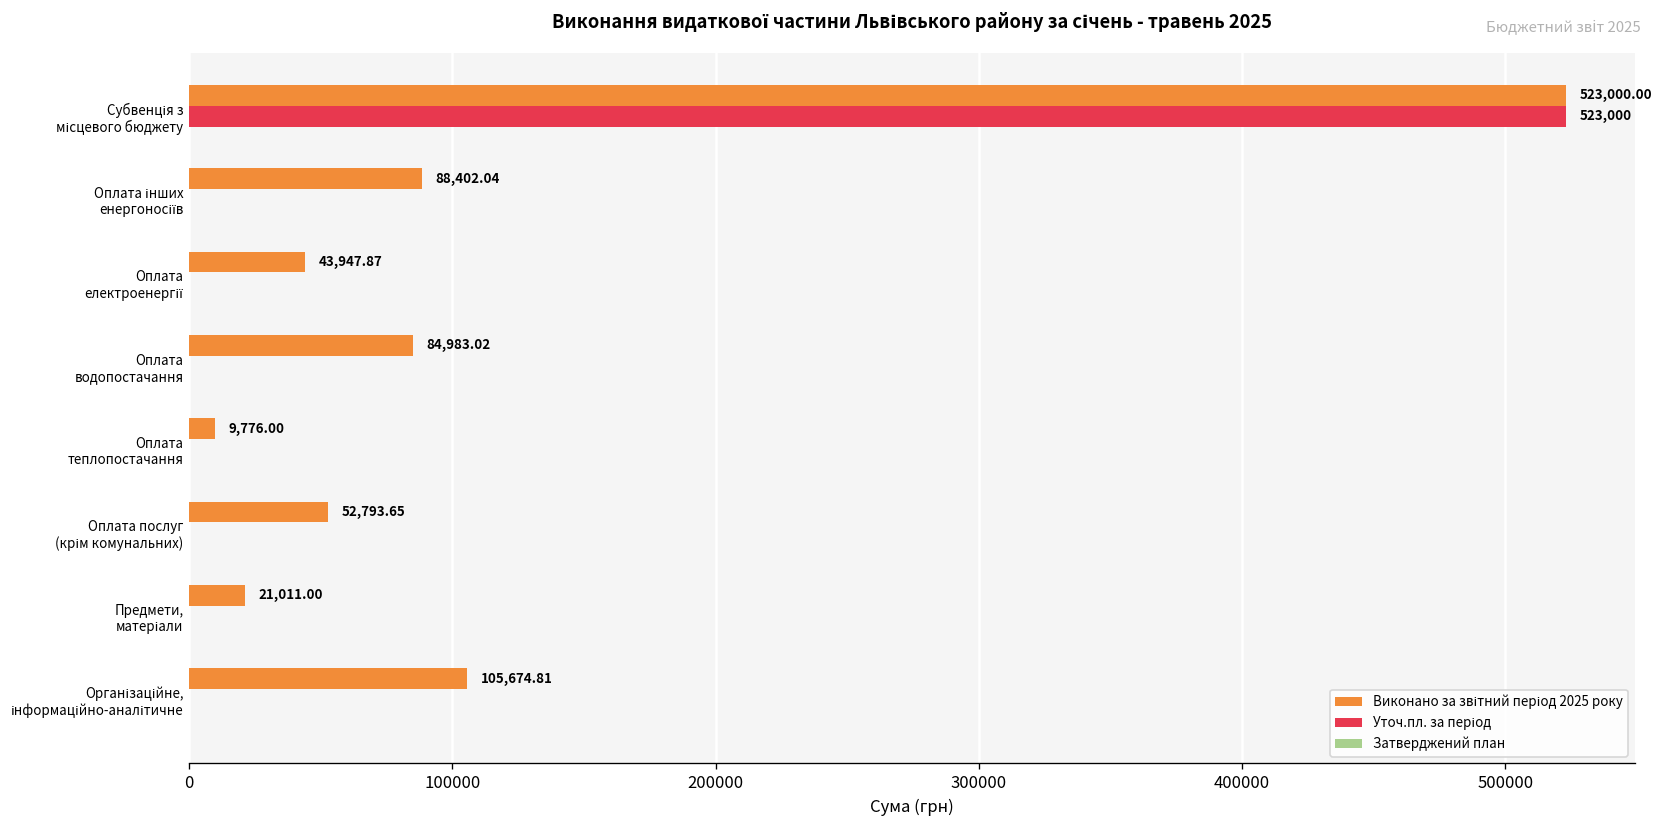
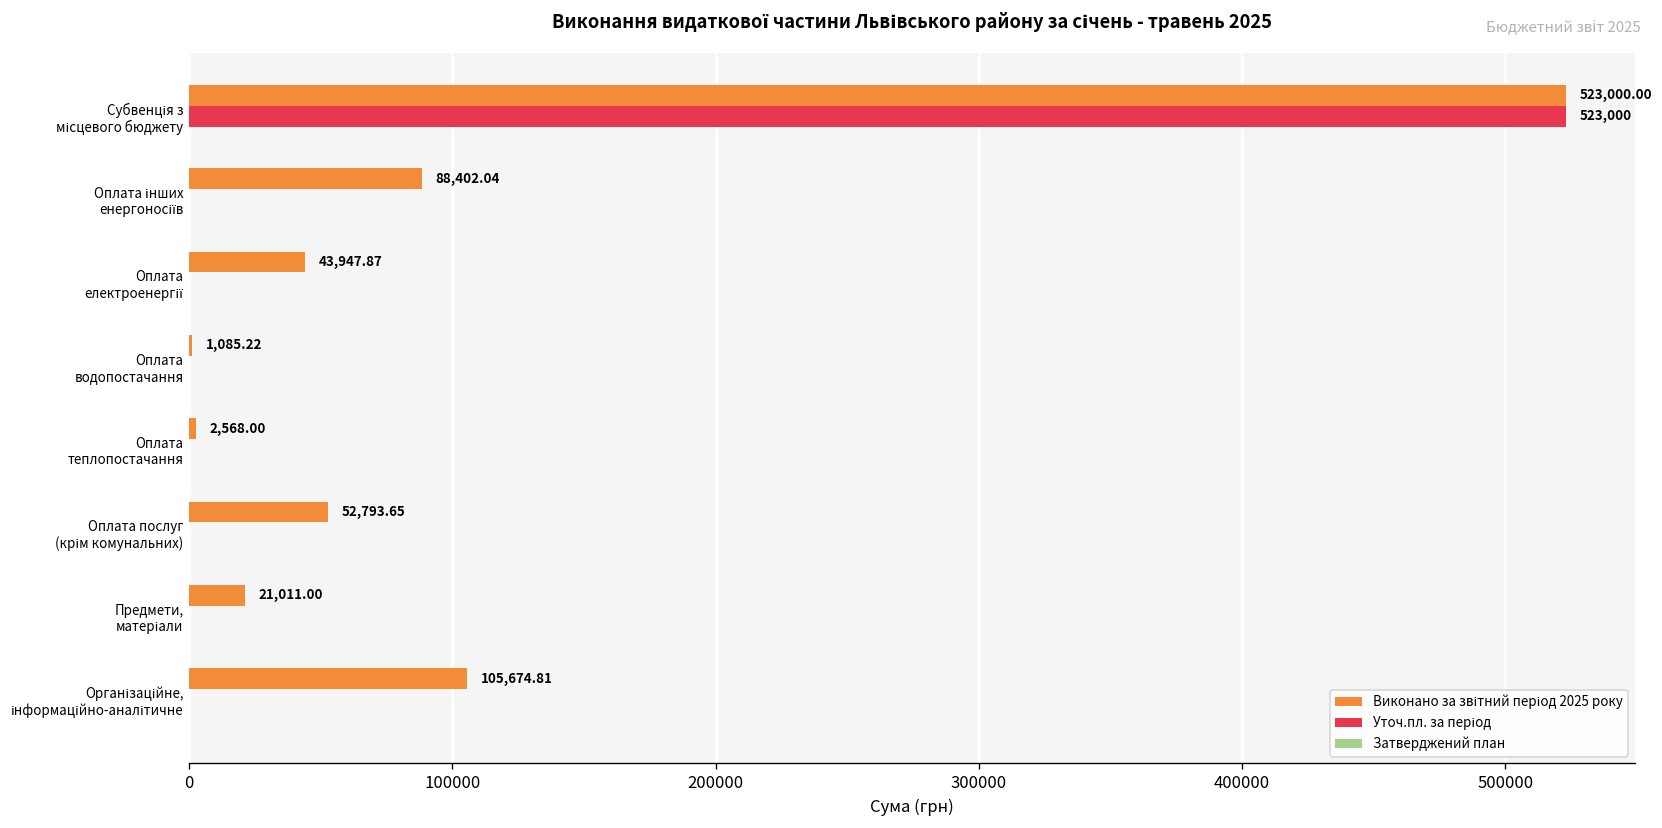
Виконано за звітний період 2025 року, Оплата водопостачання: 84,983.02 -> 1,085.22
Виконано за звітний період 2025 року, Оплата теплопостачання: 9,776.00 -> 2,568.00
